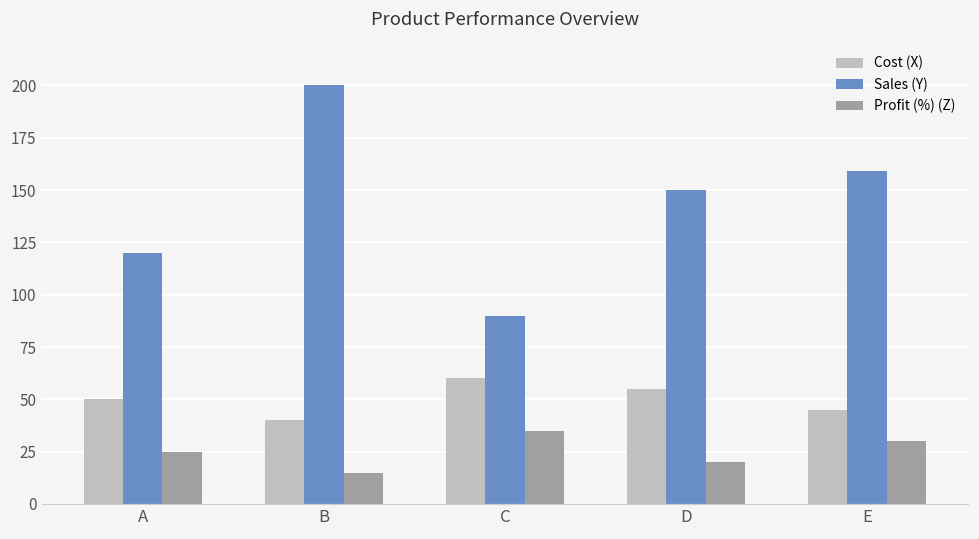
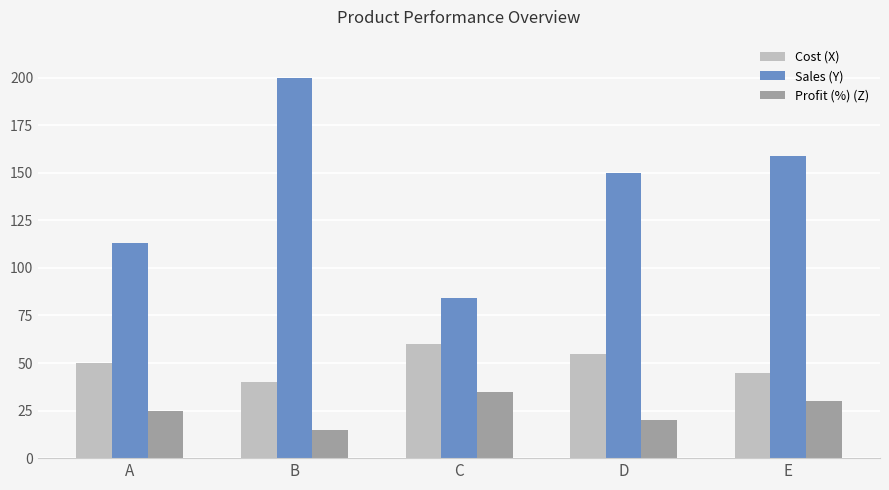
Sales (Y), A: 120 -> 113
Sales (Y), C: 90 -> 84
